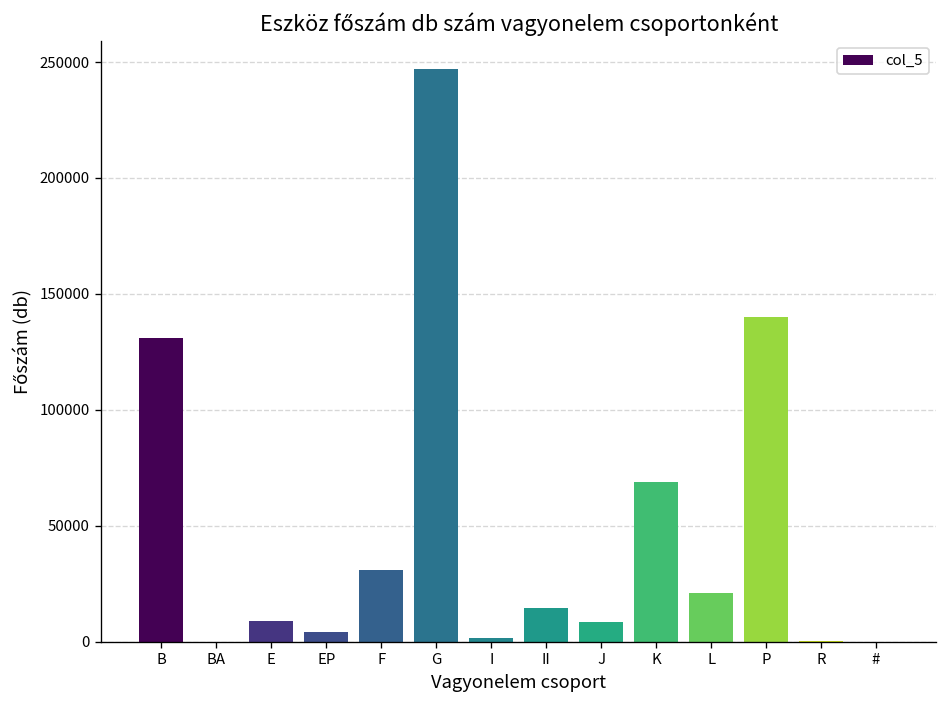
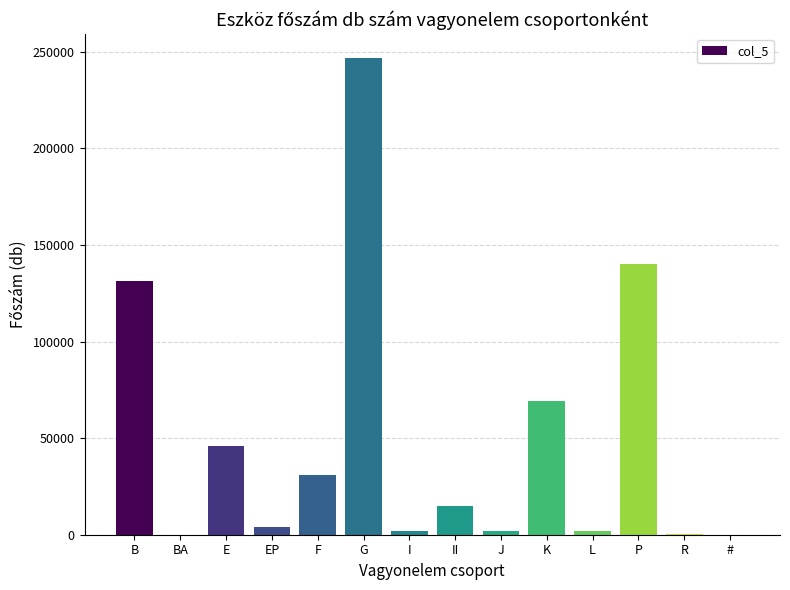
E: 9000 -> 46000
J: 8000 -> 2000
L: 21000 -> 2000
